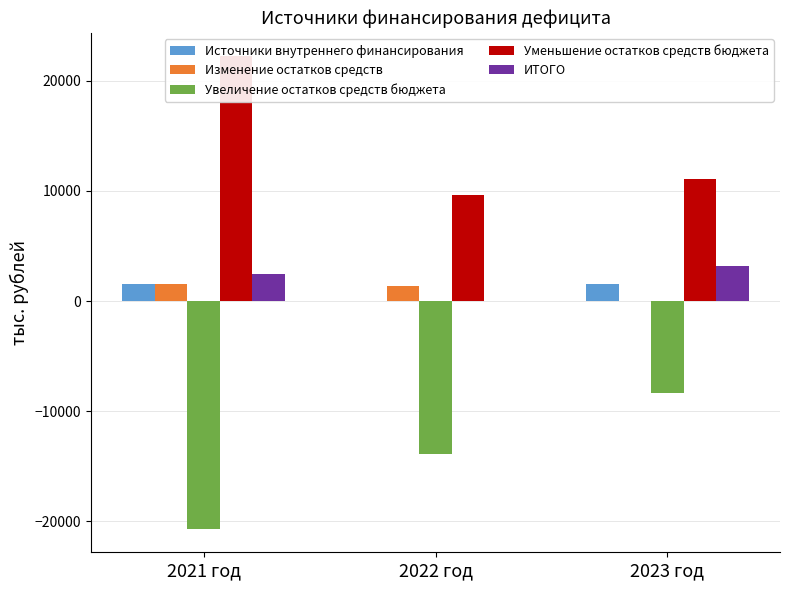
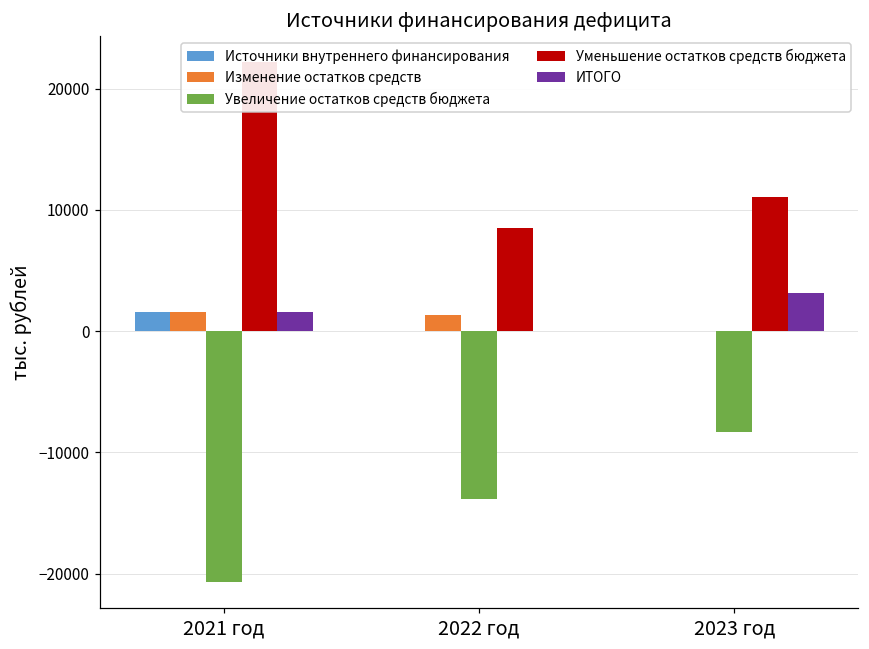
ИТОГО, 2021 год: 2400 -> 1500
Уменьшение остатков средств бюджета, 2022 год: 9600 -> 8500
Источники внутреннего финансирования, 2023 год: 1500 -> 0
